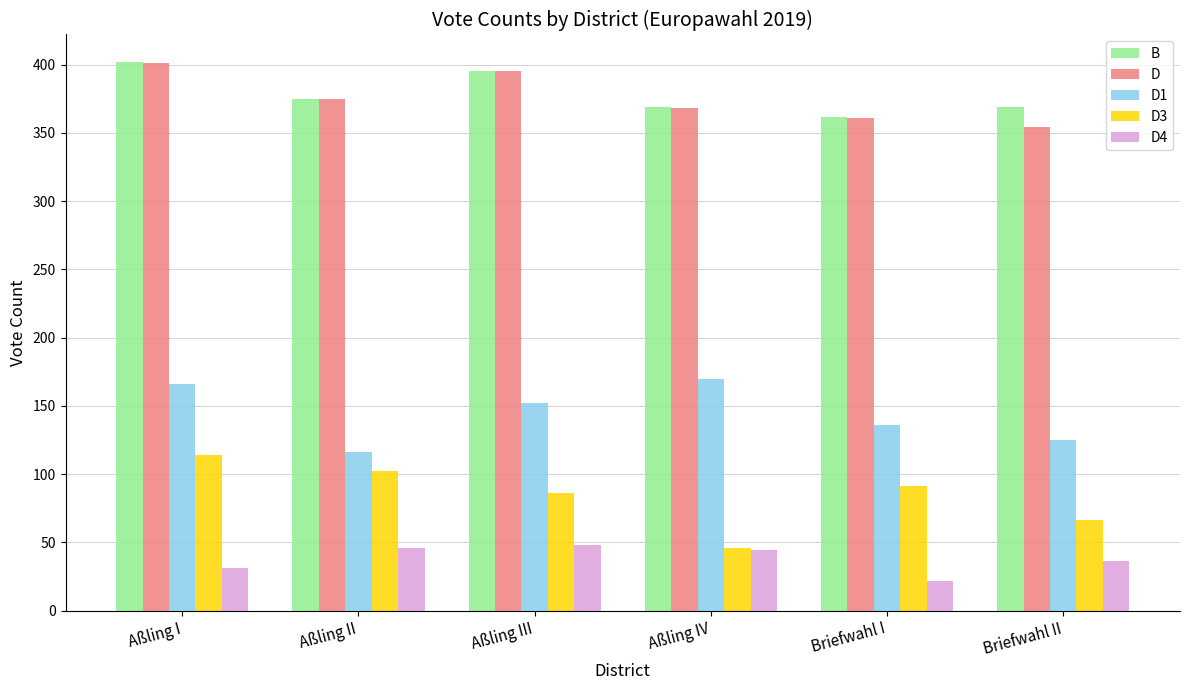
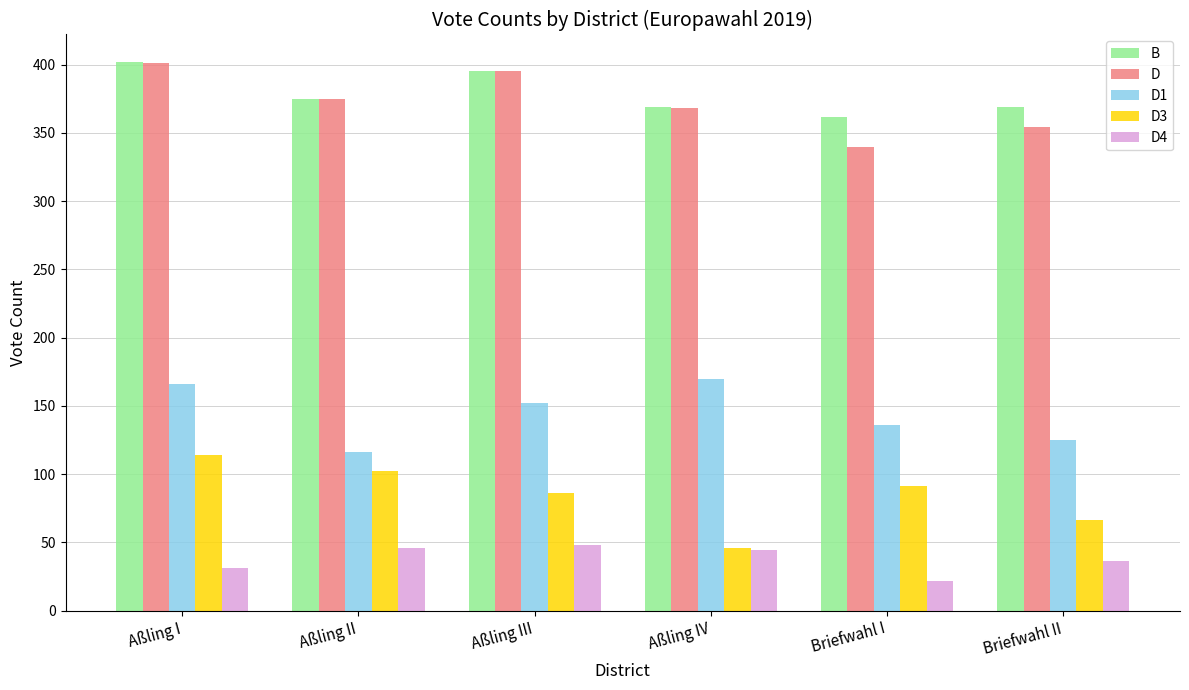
D, Briefwahl I: 361 -> 340
